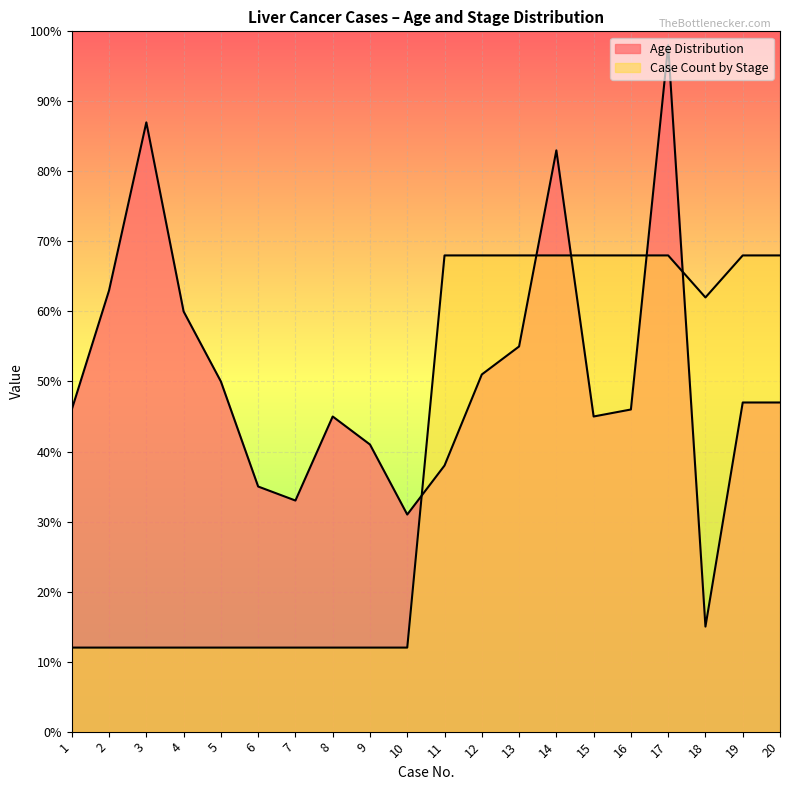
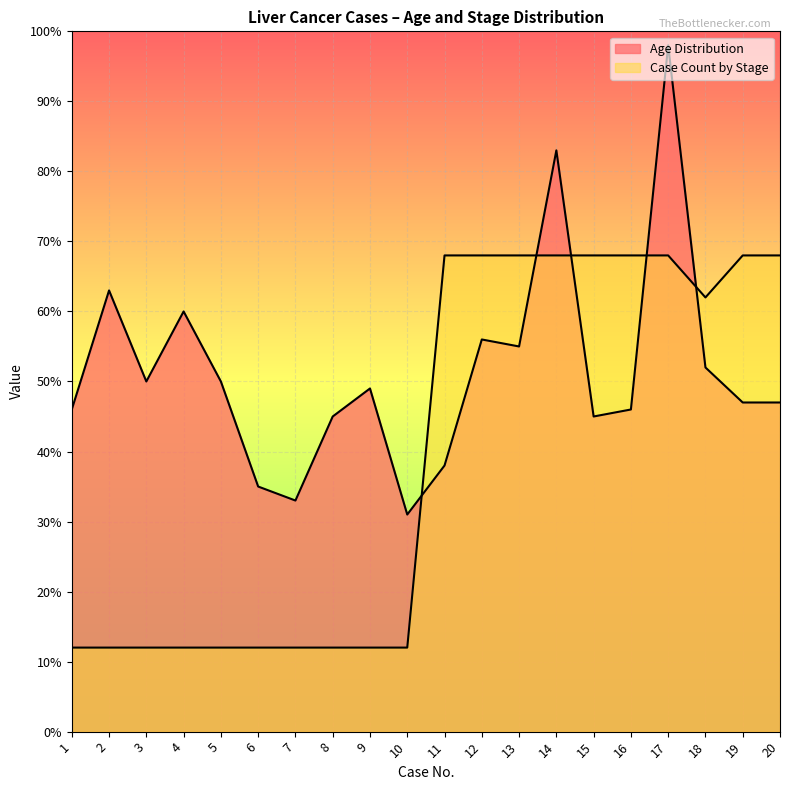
Age Distribution, 3: 87% -> 50%
Age Distribution, 9: 41% -> 49%
Age Distribution, 12: 51% -> 56%
Age Distribution, 18: 15% -> 52%
